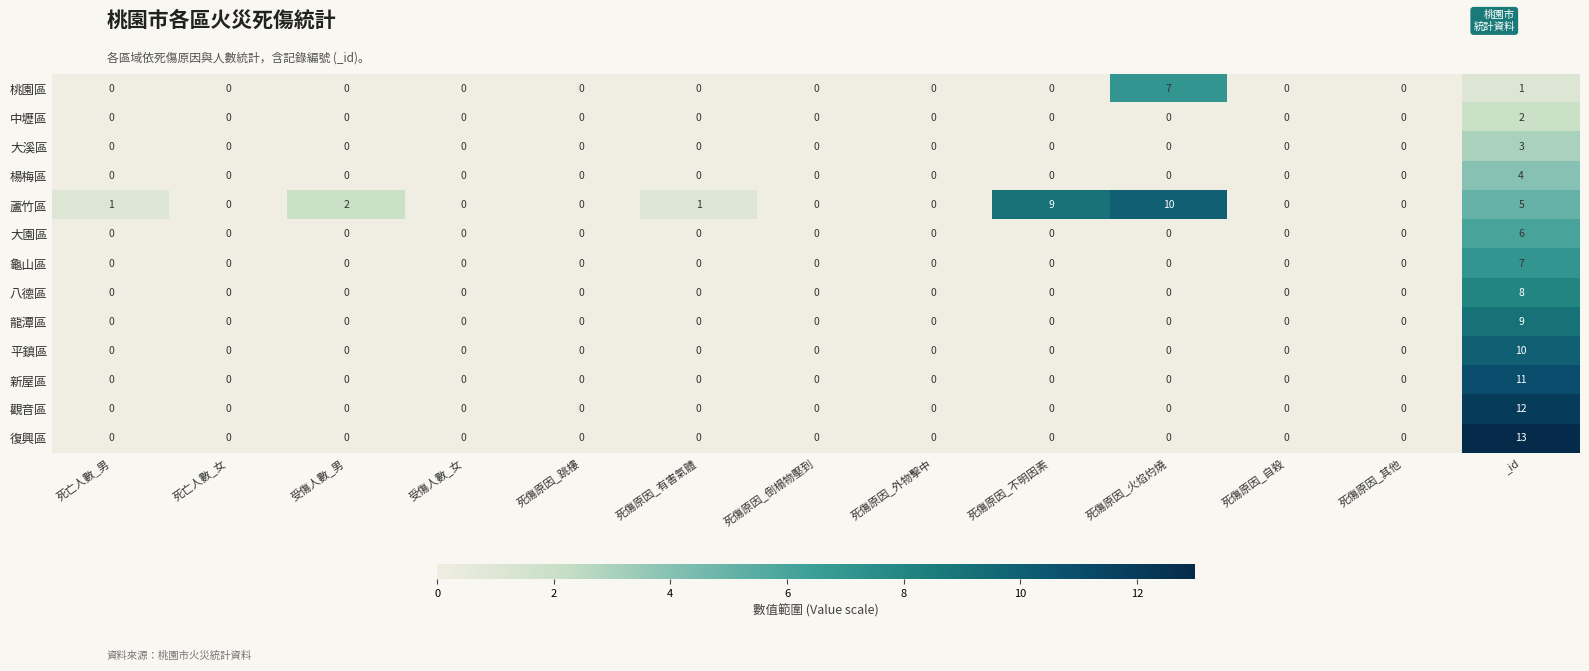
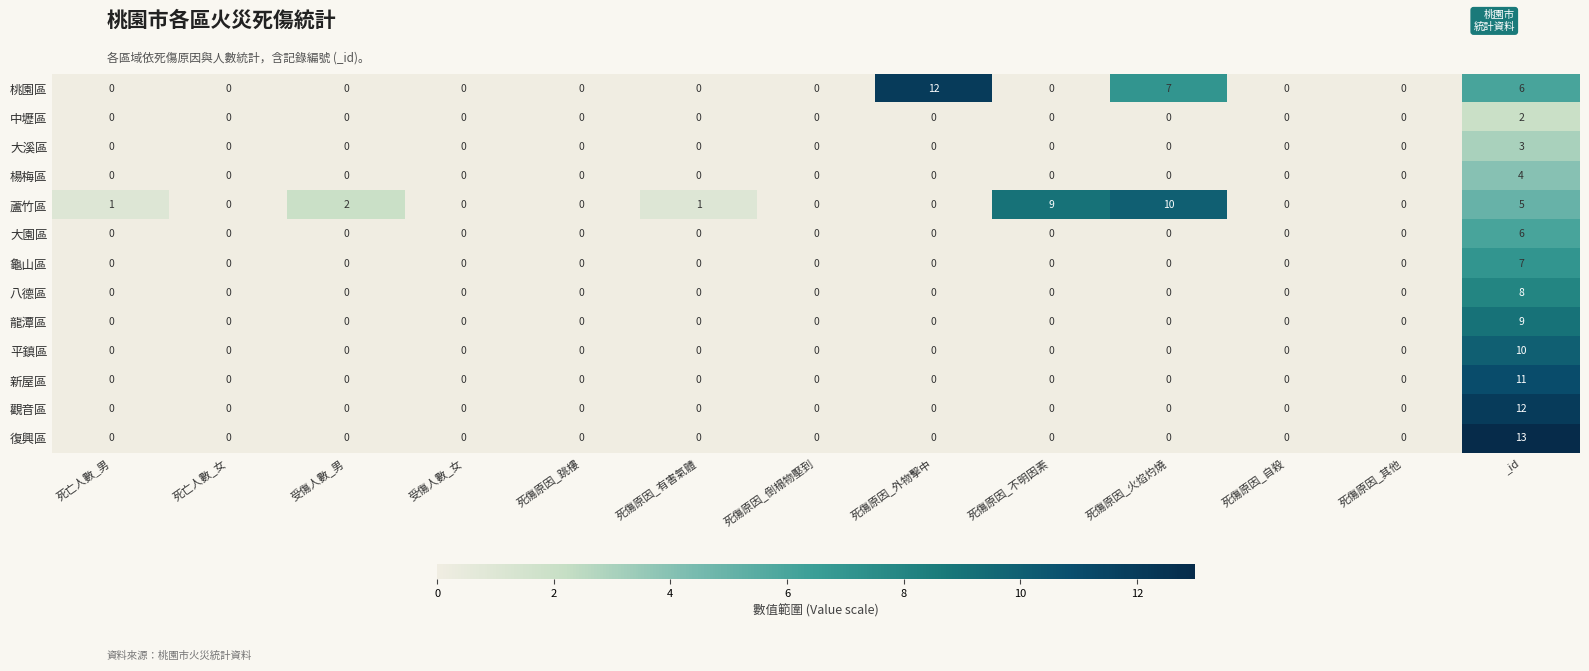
桃園區, 死傷原因_外物擊中: 0 -> 12
桃園區, _id: 1 -> 6
